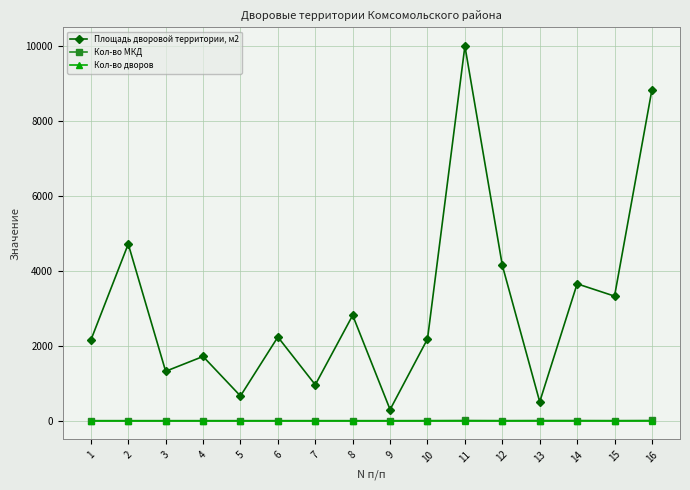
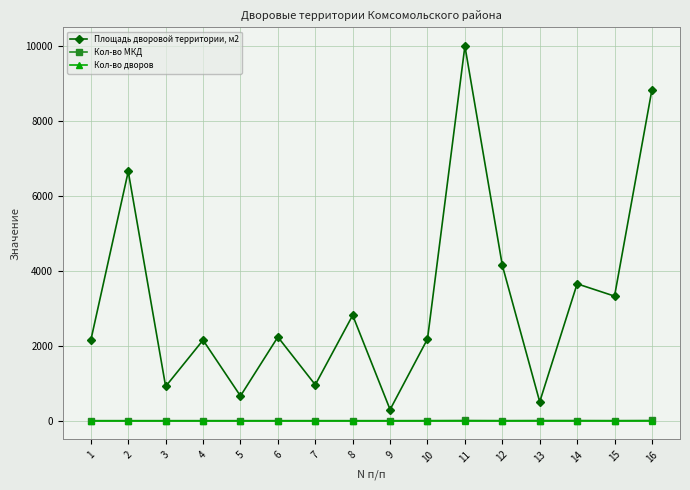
Площадь дворовой территории, м2, 2: 4700 -> 6700
Площадь дворовой территории, м2, 3: 1300 -> 900
Площадь дворовой территории, м2, 4: 1700 -> 2200
